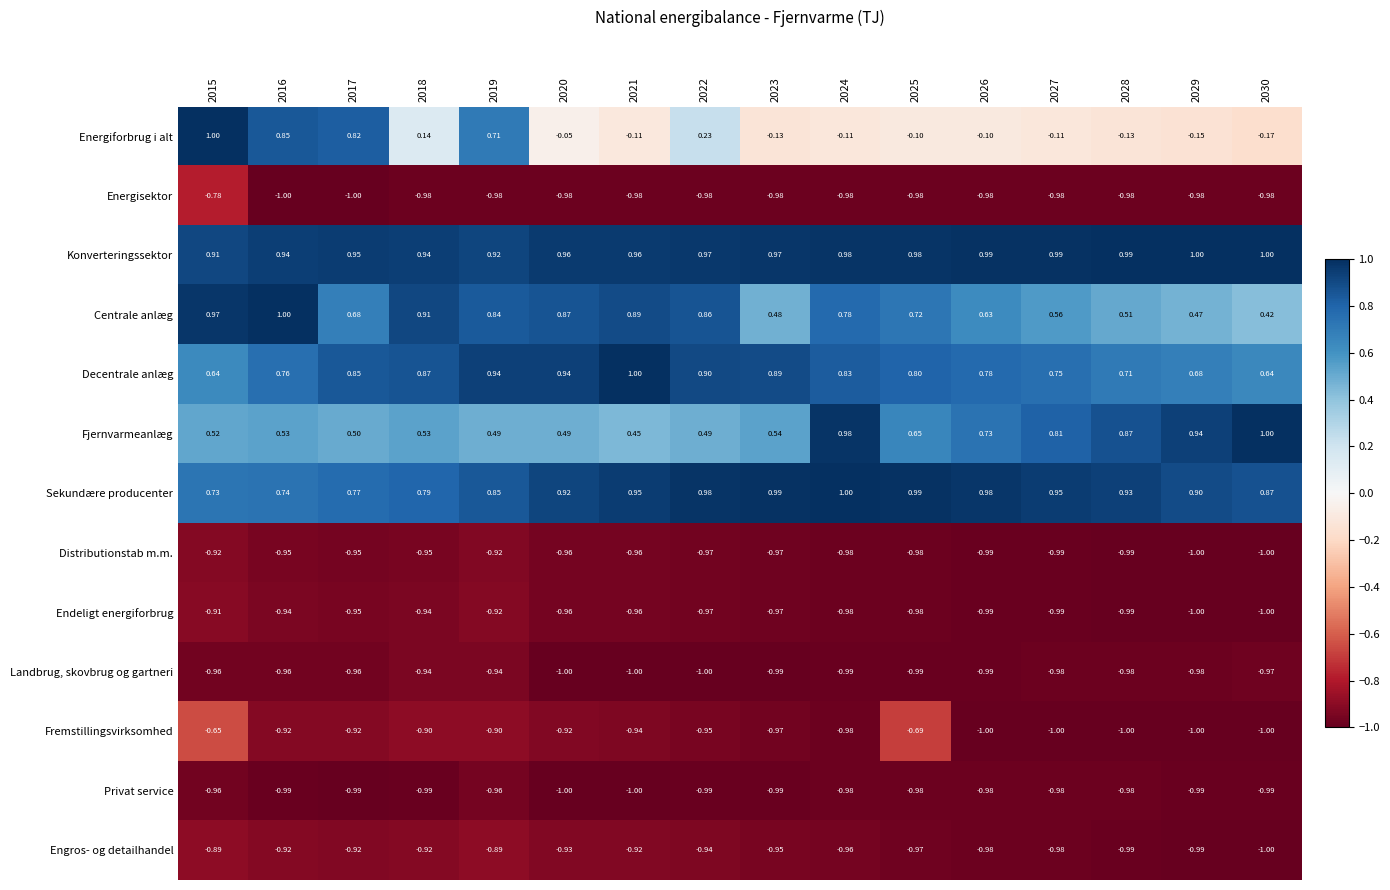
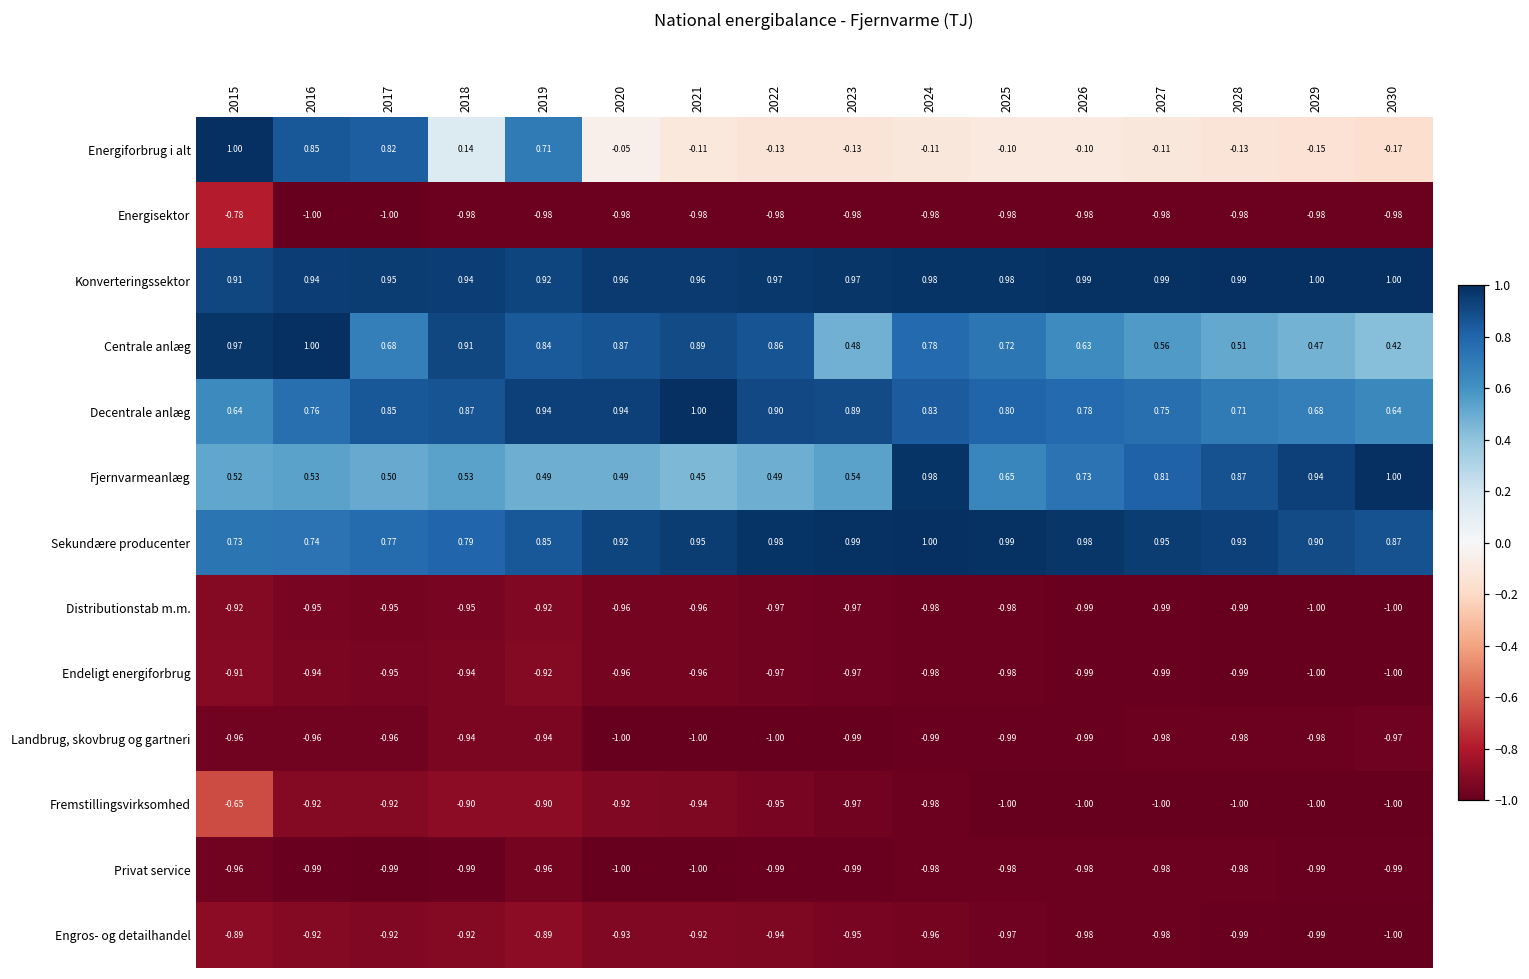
Energiforbrug i alt, 2022: 0.23 -> -0.13
Fremstillingsvirksomhed, 2025: -0.69 -> -1.00
